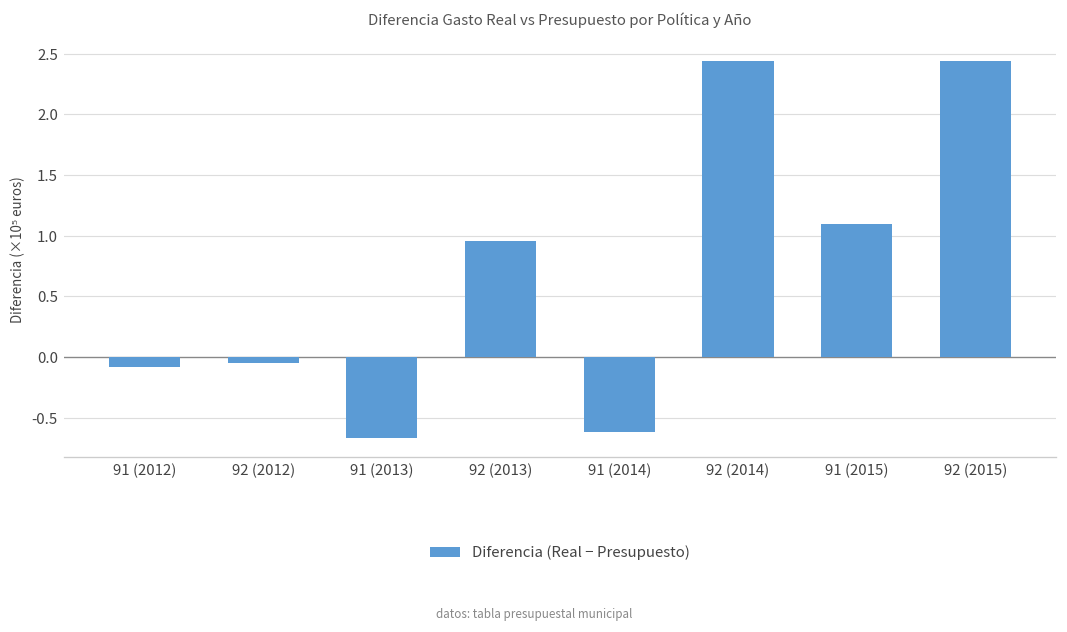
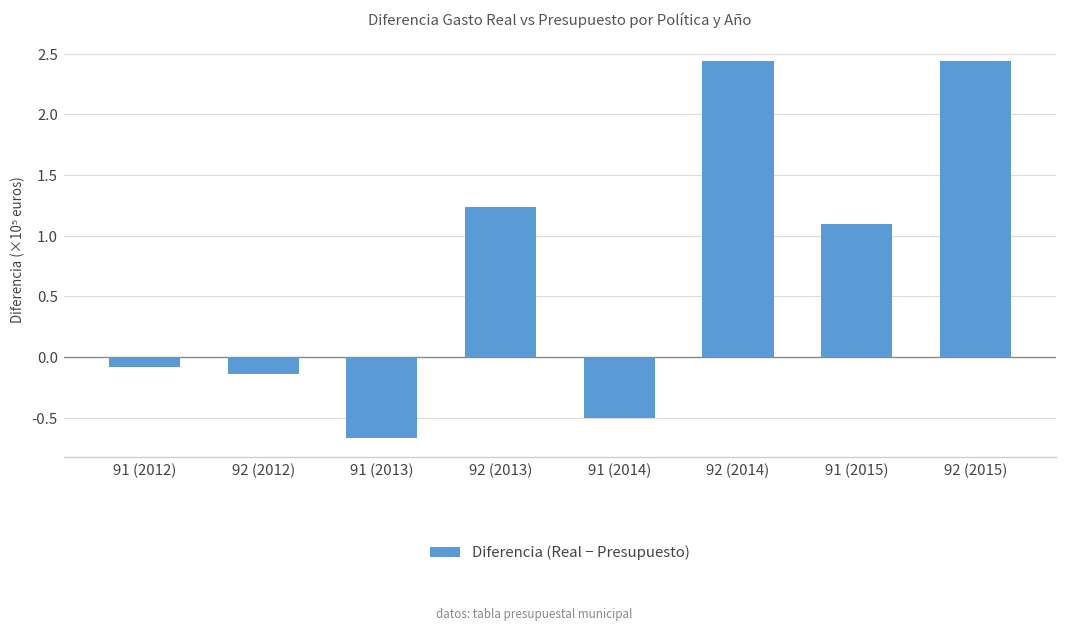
92 (2012): -0.05 -> -0.14
92 (2013): 0.96 -> 1.24
91 (2014): -0.62 -> -0.50
